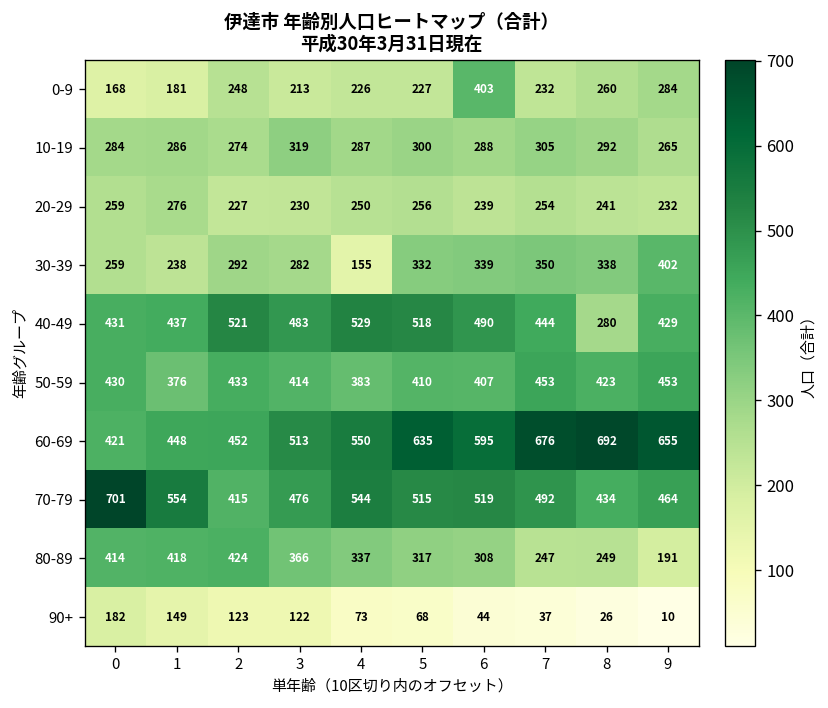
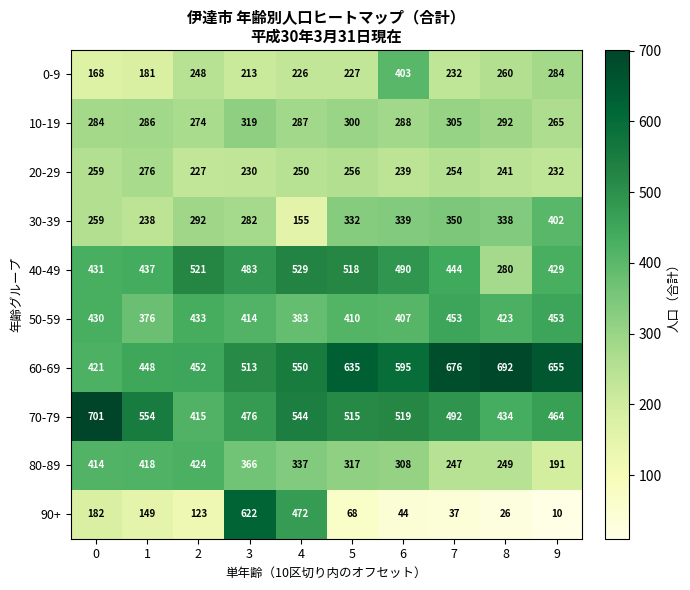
90+, 3: 122 -> 622
90+, 4: 73 -> 472
